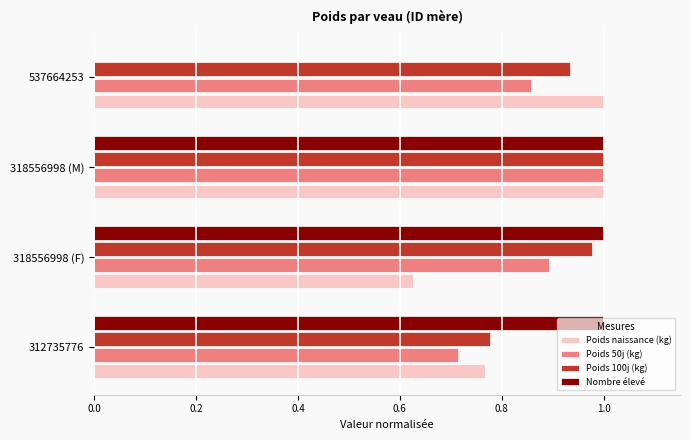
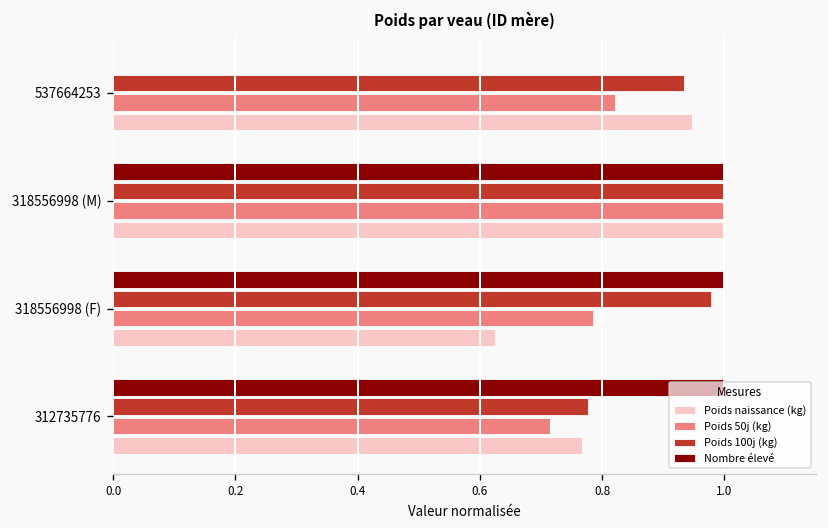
Poids 50j (kg), 537664253: 0.86 -> 0.82
Poids naissance (kg), 537664253: 1.00 -> 0.95
Poids 50j (kg), 318556998 (F): 0.89 -> 0.79
